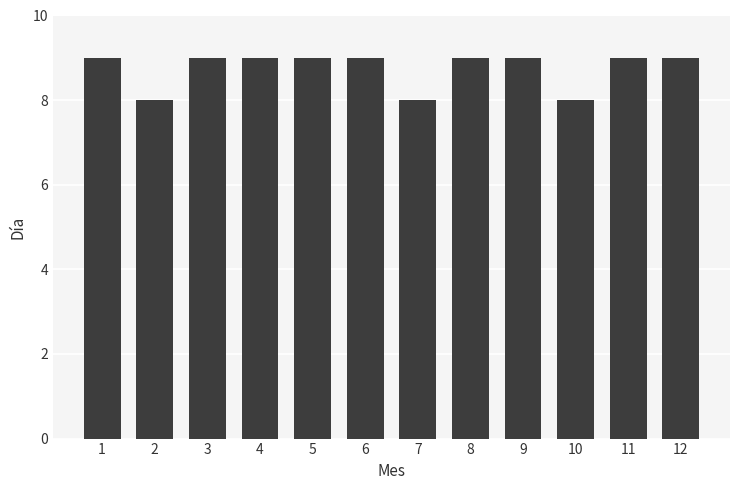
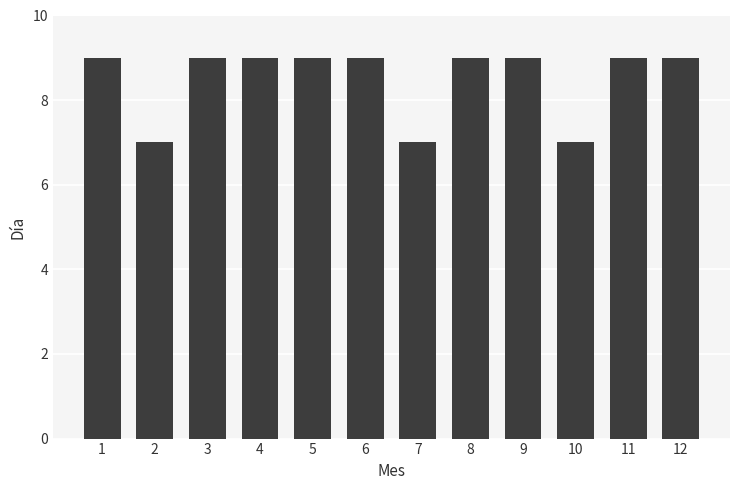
2: 8 -> 7
7: 8 -> 7
10: 8 -> 7
